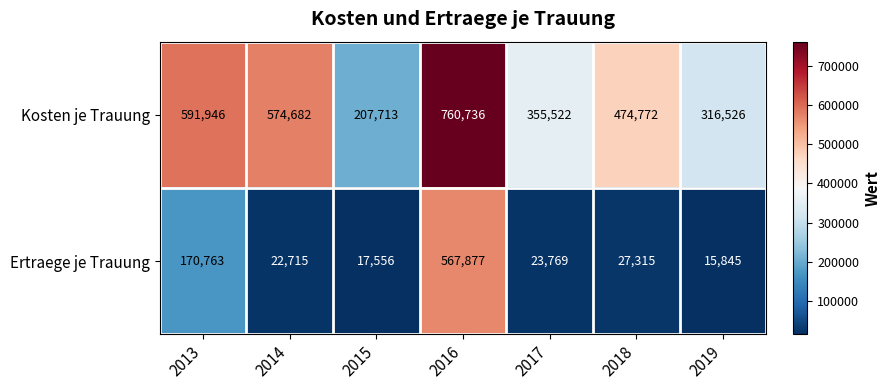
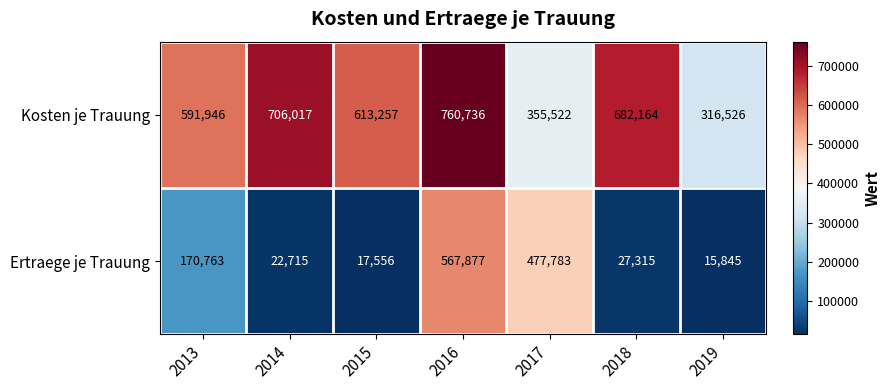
Kosten je Trauung, 2014: 574,682 -> 706,017
Kosten je Trauung, 2015: 207,713 -> 613,257
Kosten je Trauung, 2018: 474,772 -> 682,164
Ertraege je Trauung, 2017: 23,769 -> 477,783
